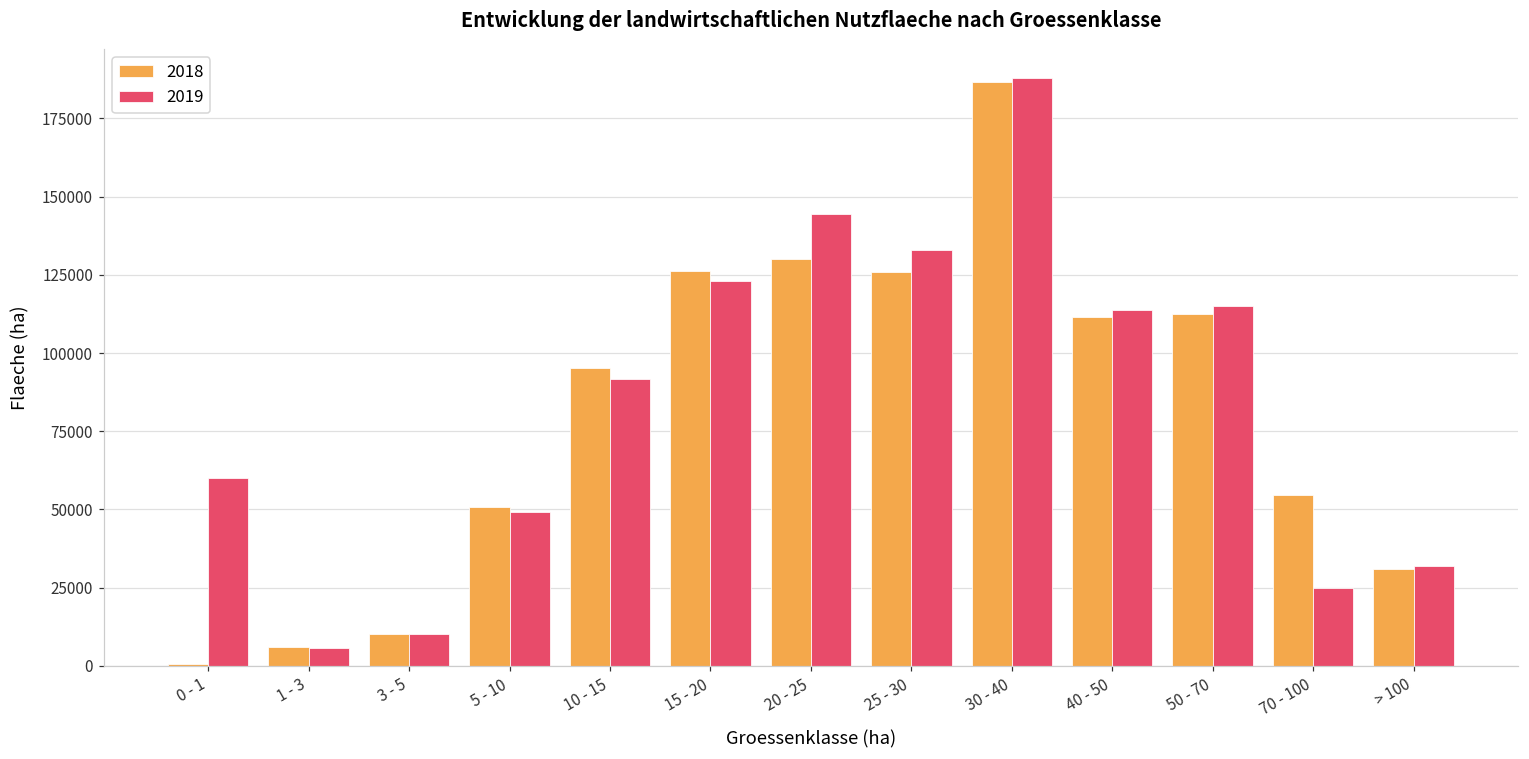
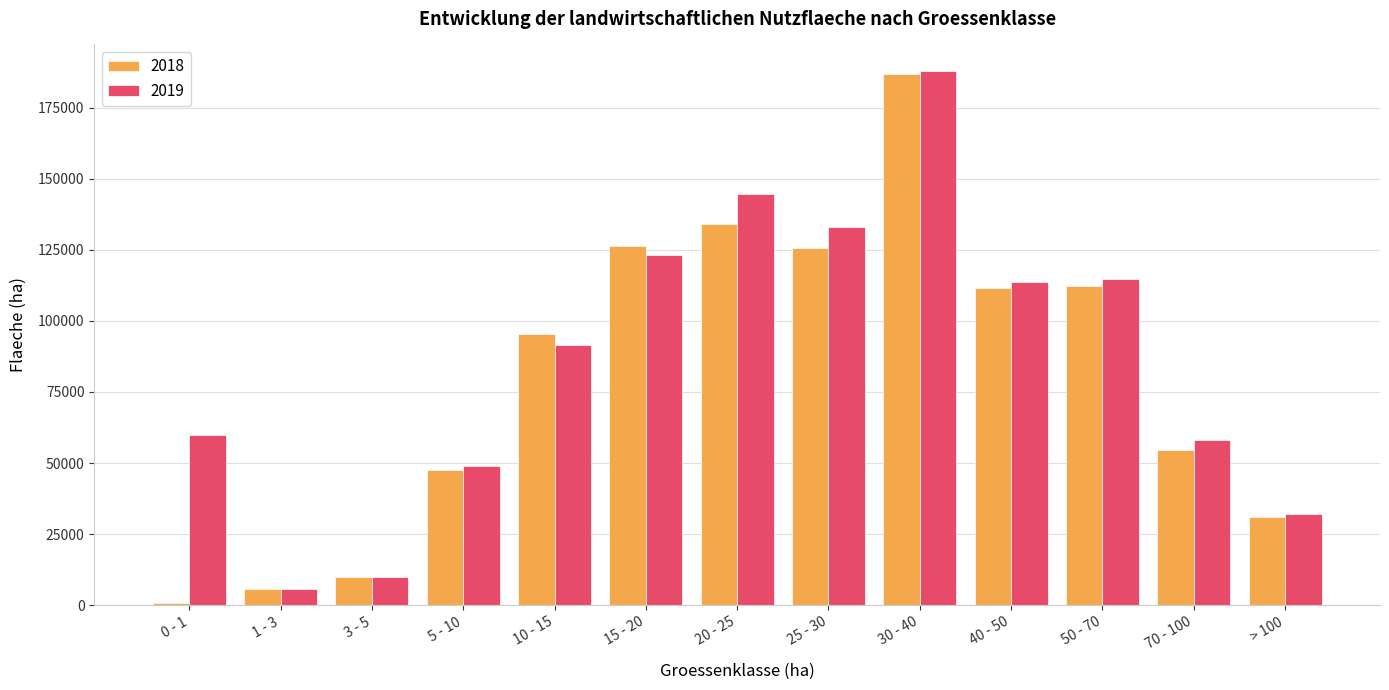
2018, 5 - 10: 51000 -> 47000
2018, 20 - 25: 130000 -> 134000
2019, 70 - 100: 25000 -> 58000
